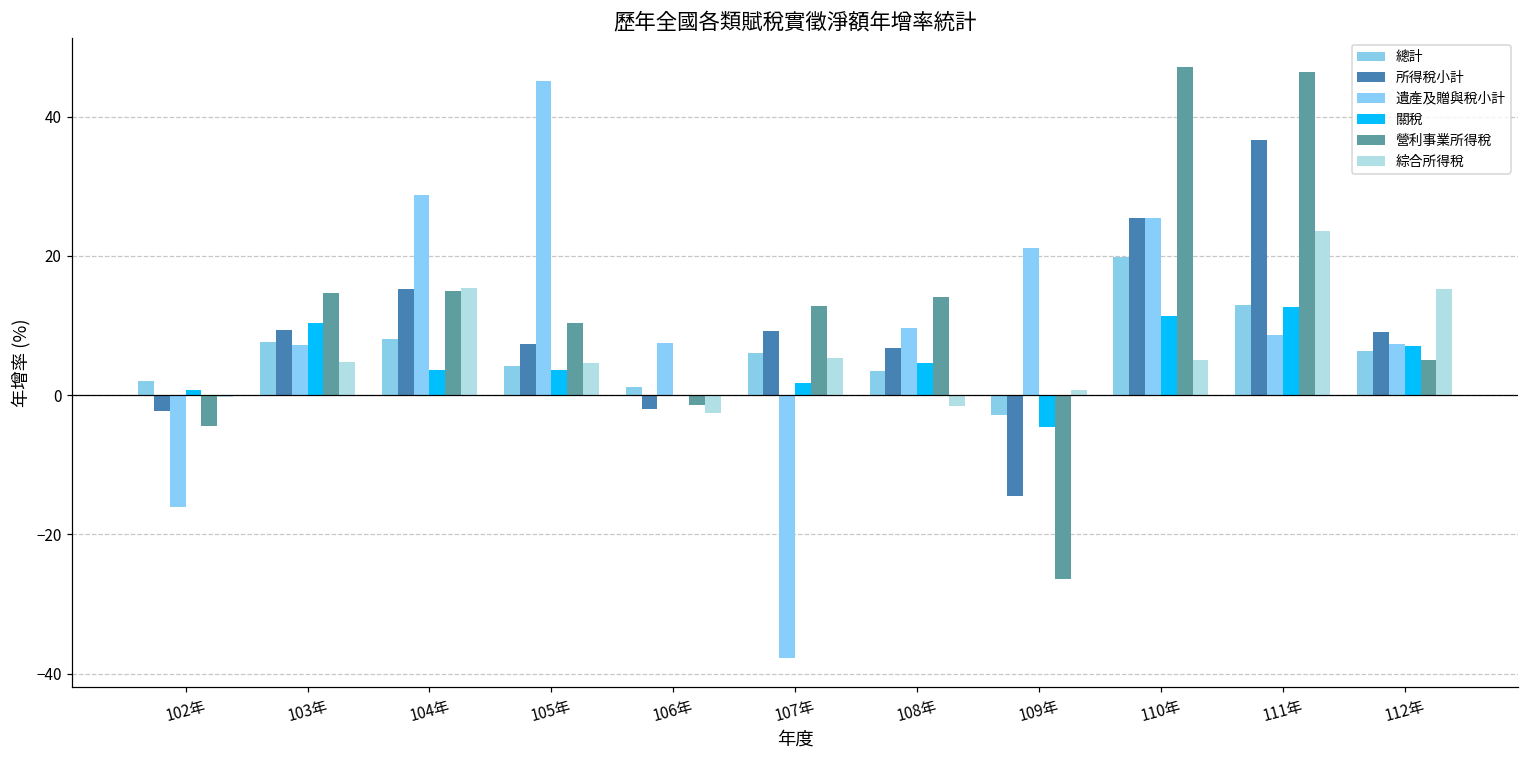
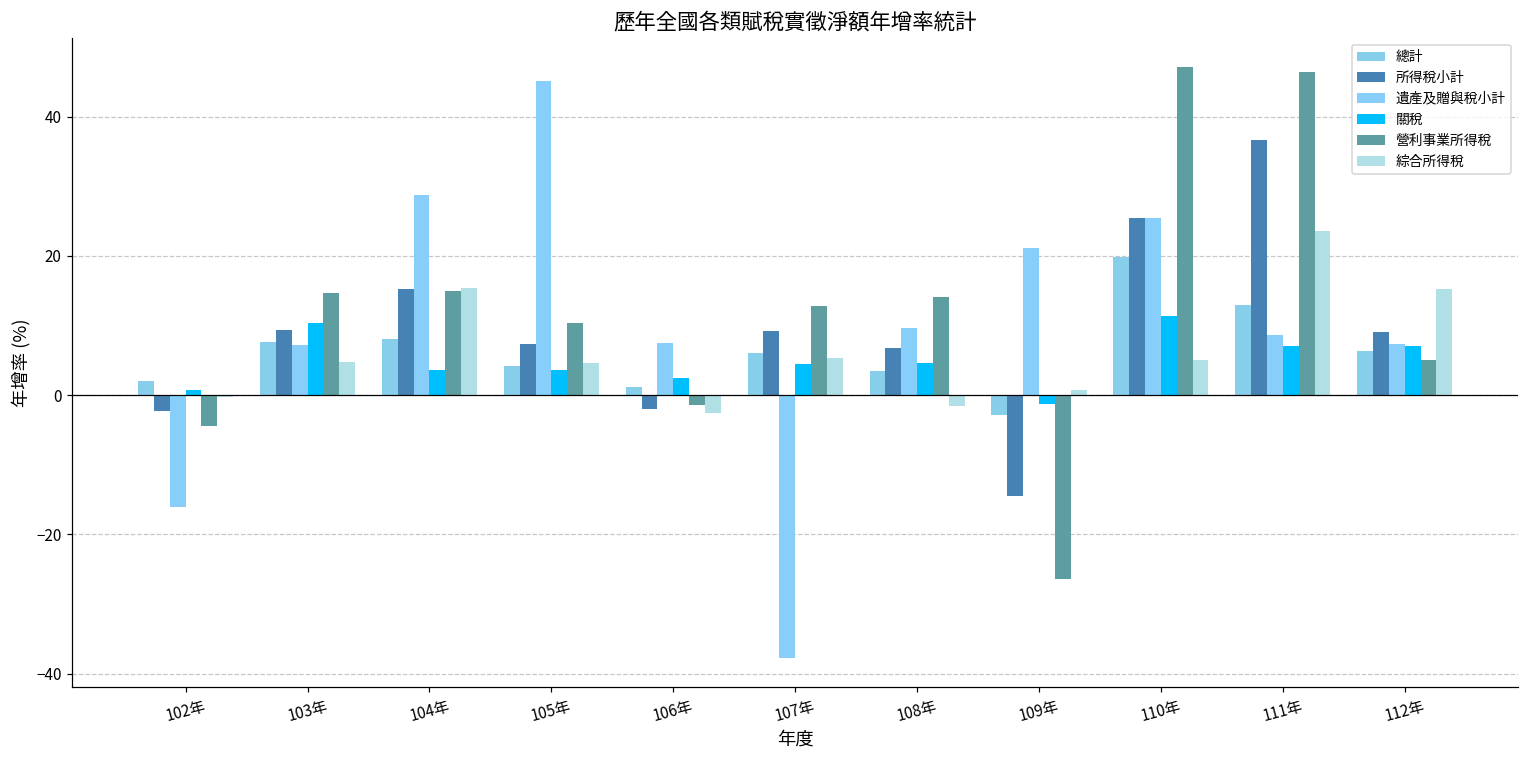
關稅, 106年: 0 -> 3
關稅, 107年: 2 -> 4
關稅, 109年: -5 -> -1
關稅, 111年: 13 -> 7
